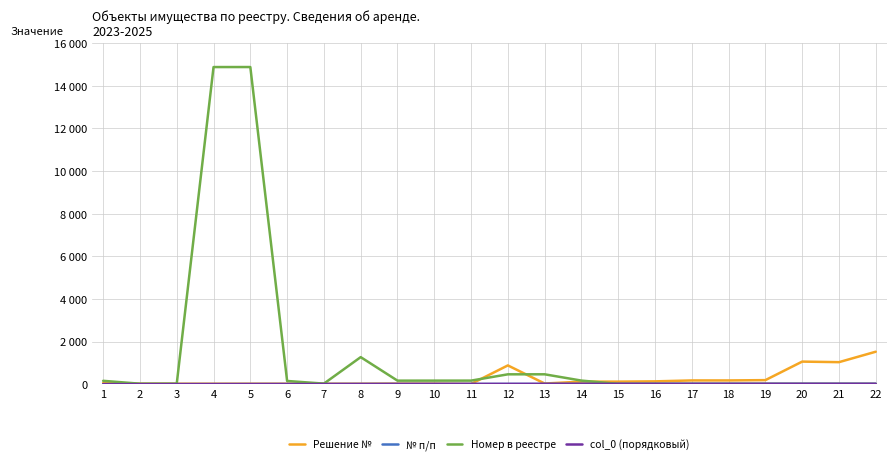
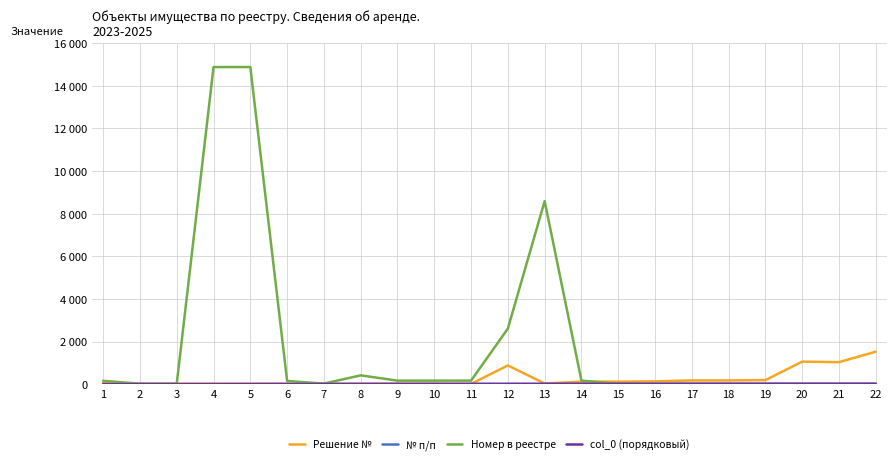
Номер в реестре, 8: 1300 -> 400
Номер в реестре, 12: 500 -> 2600
Номер в реестре, 13: 500 -> 8600
